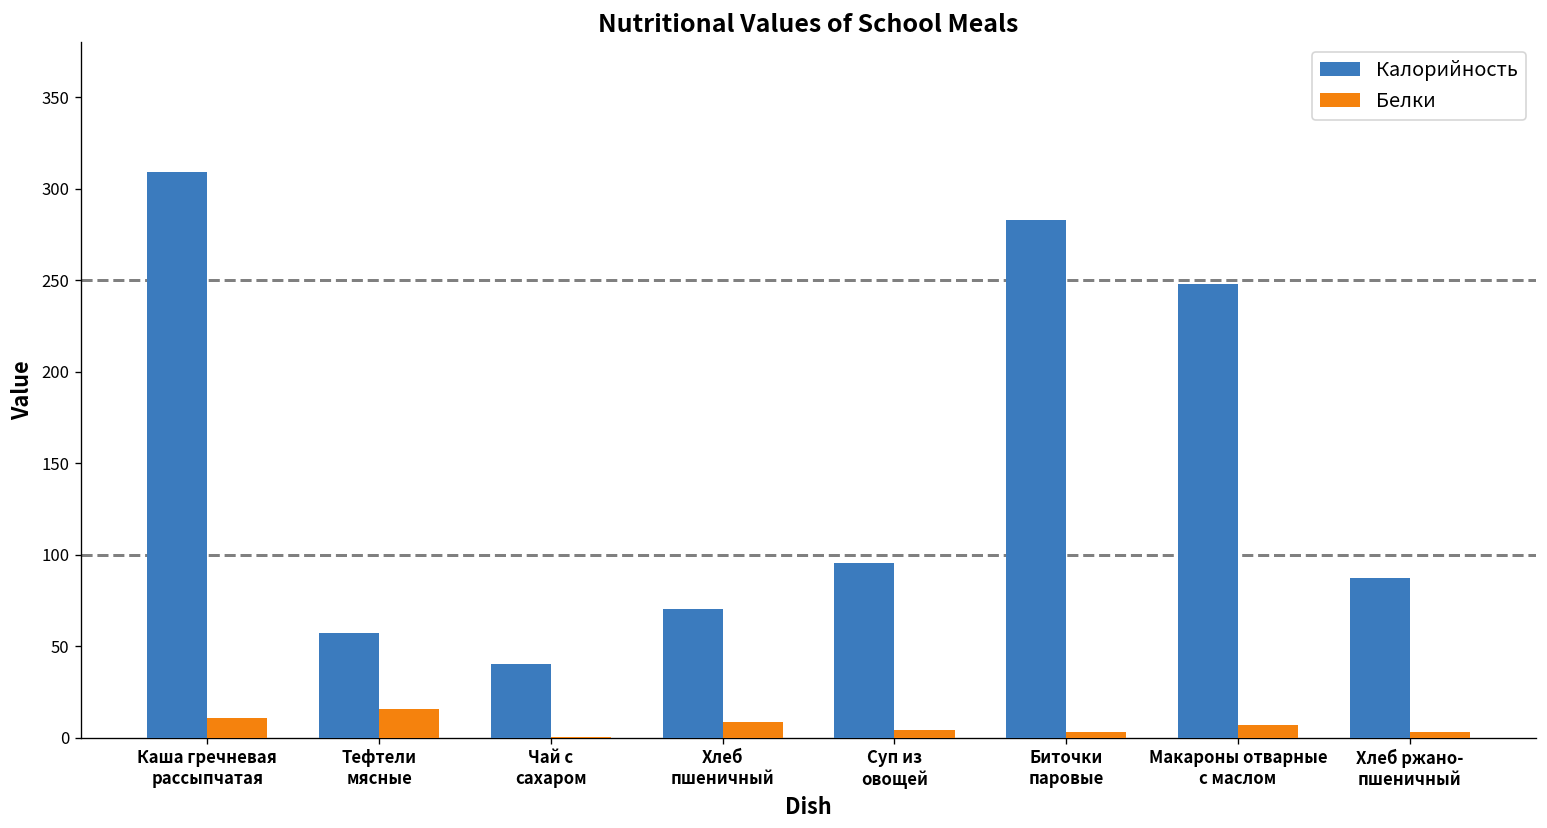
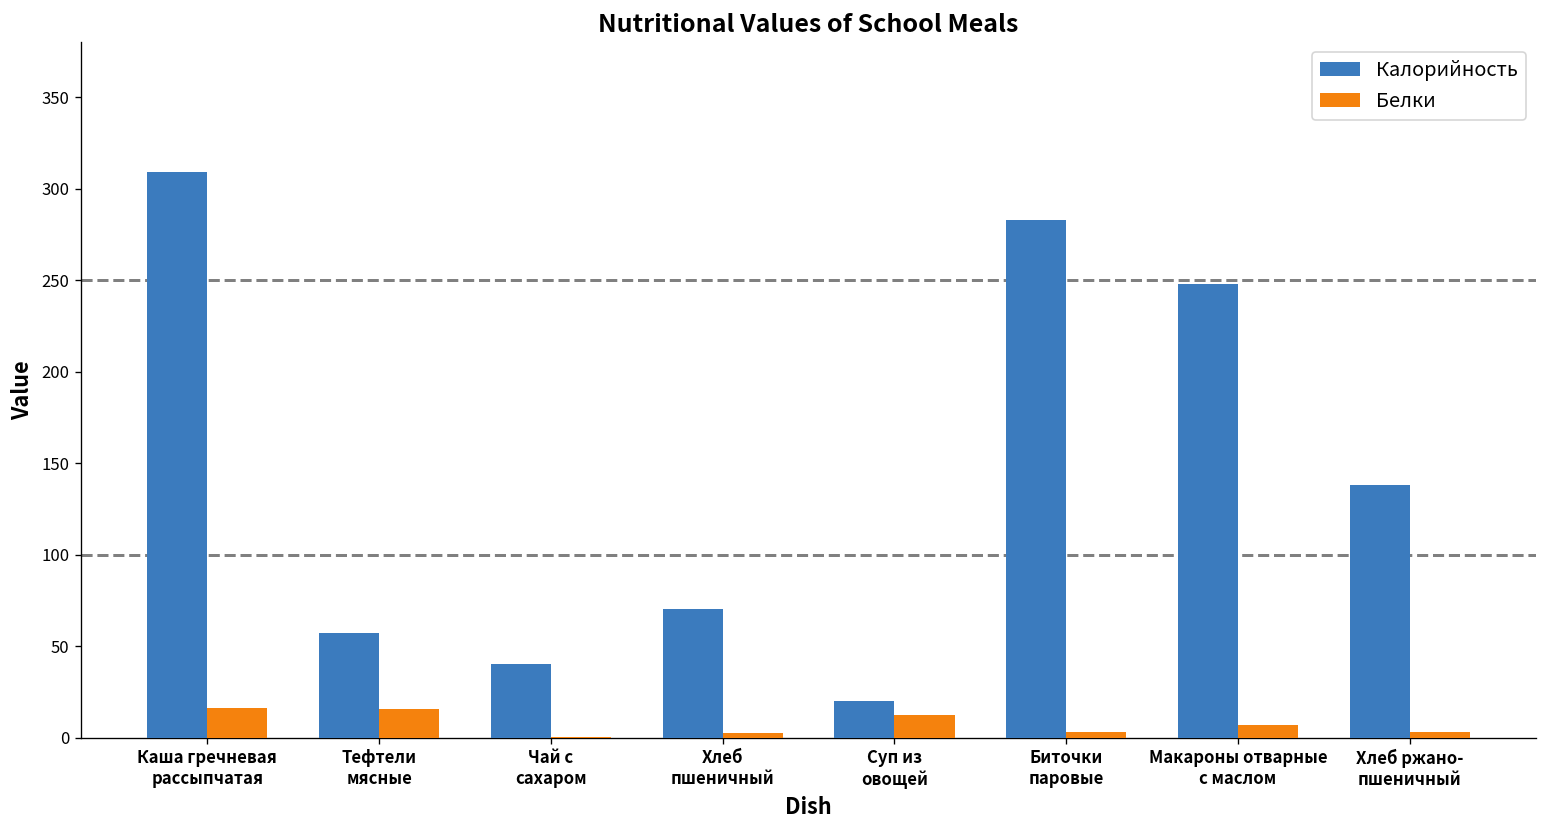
Белки, Каша гречневая рассыпчатая: 11 -> 16
Белки, Хлеб пшеничный: 9 -> 2
Калорийность, Суп из овощей: 95 -> 20
Белки, Суп из овощей: 4 -> 12
Калорийность, Хлеб ржано- пшеничный: 87 -> 138
